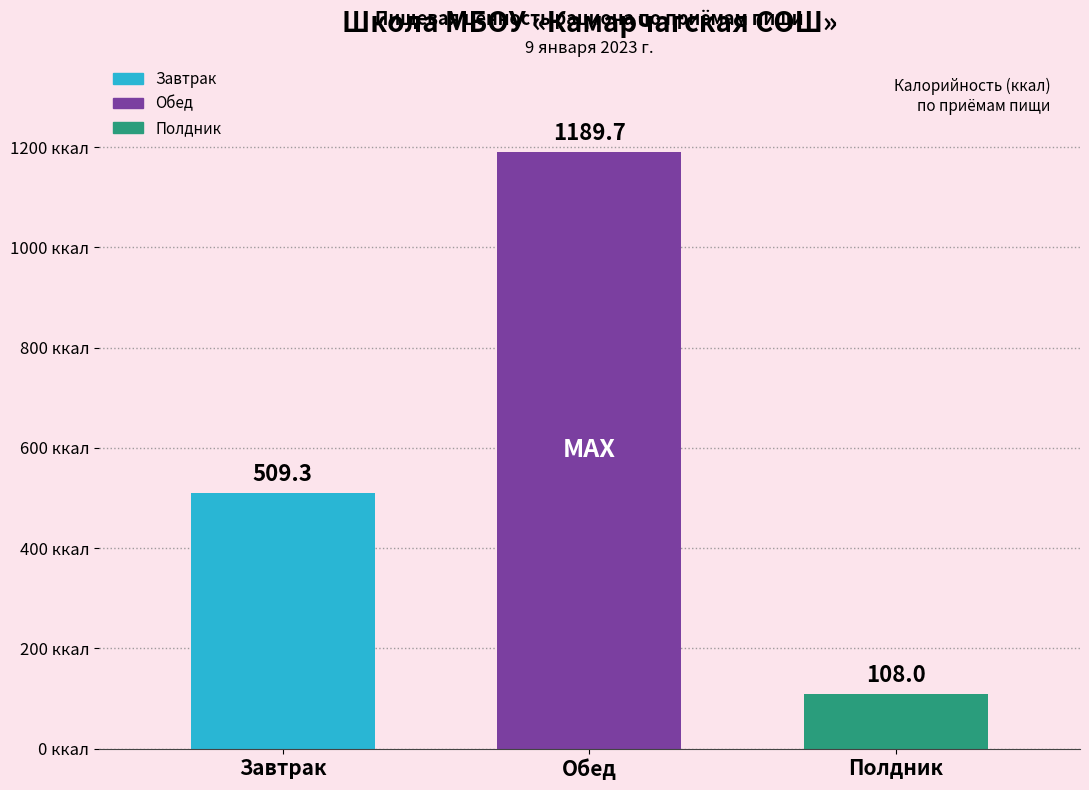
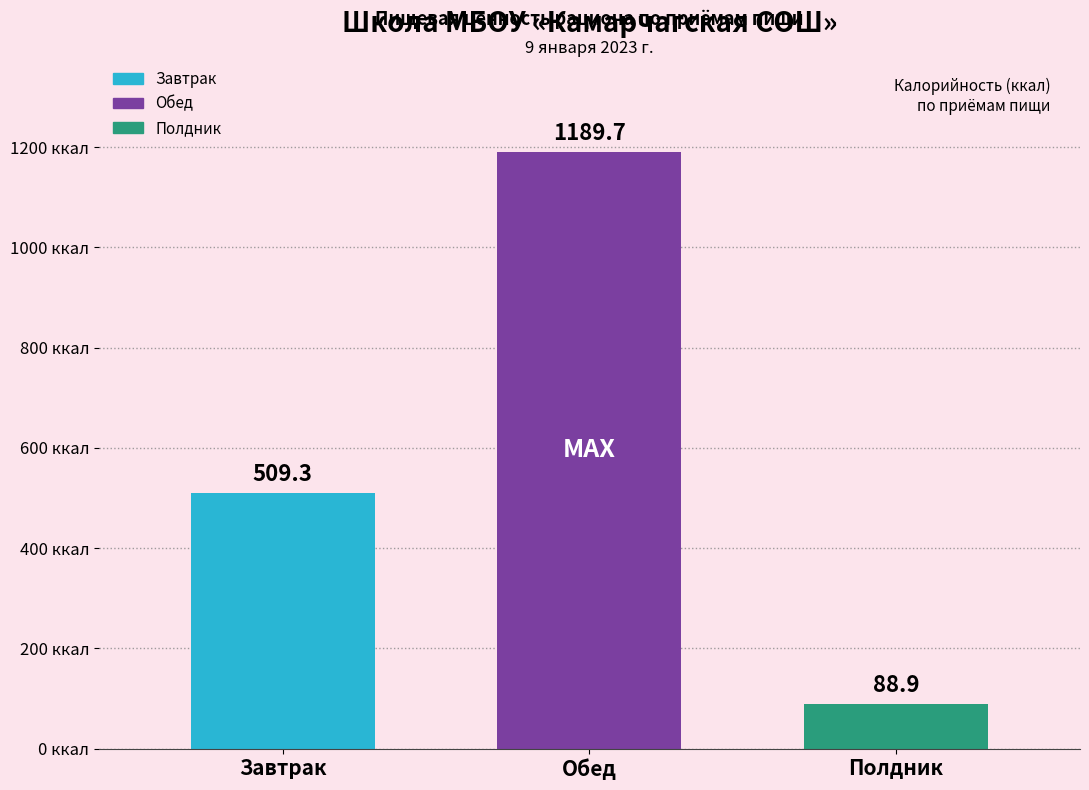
Полдник: 108.0 -> 88.9
